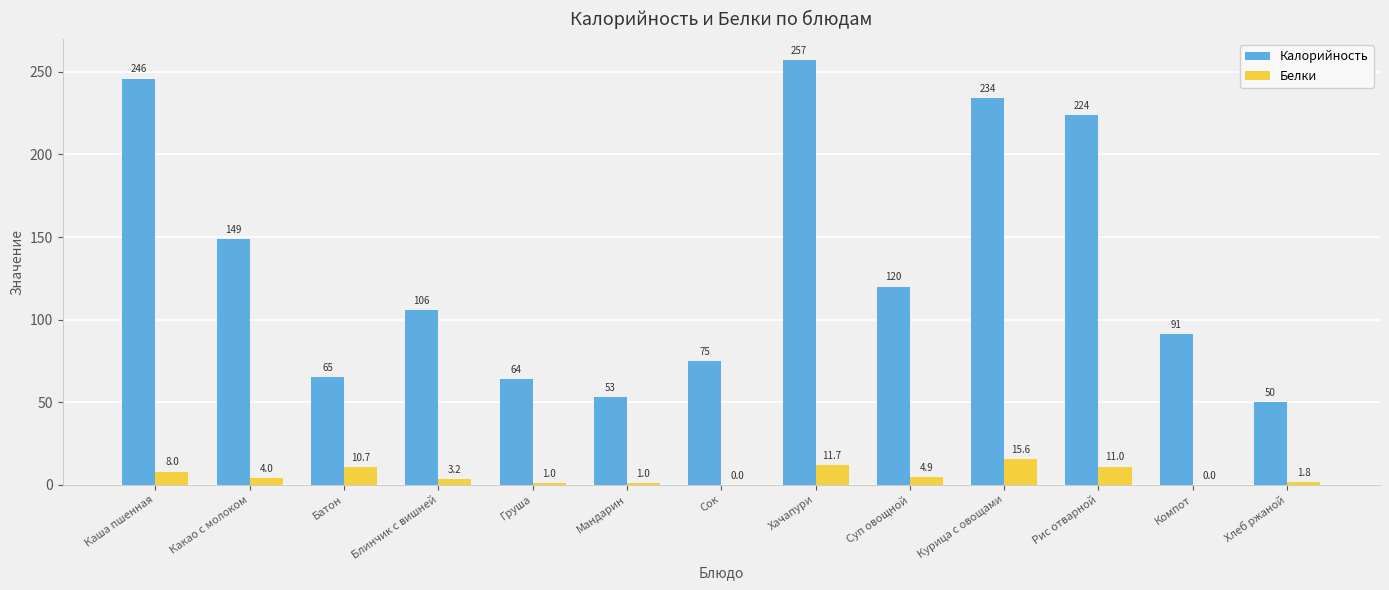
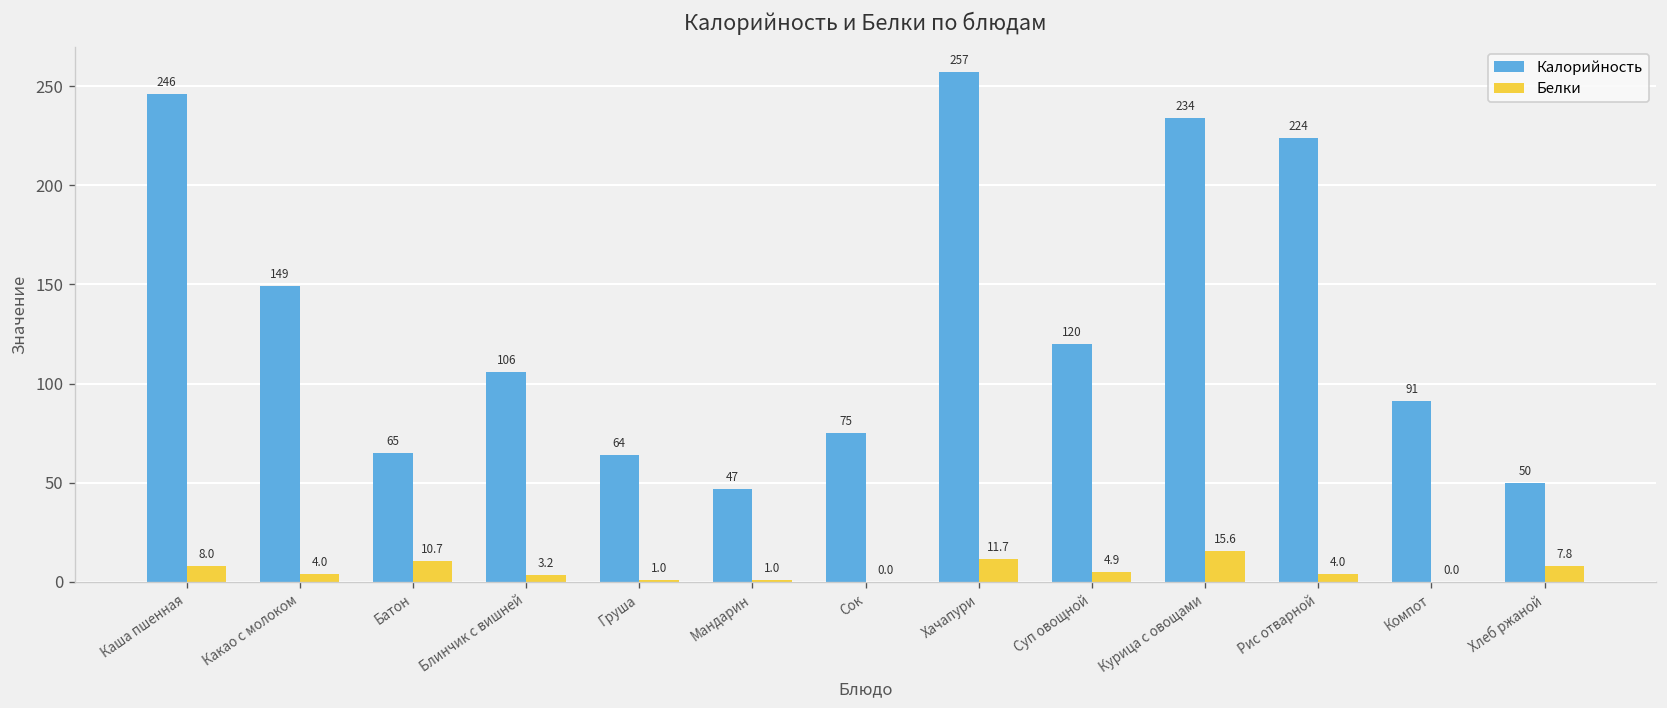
Калорийность, Мандарин: 53 -> 47
Белки, Рис отварной: 11.0 -> 4.0
Белки, Хлеб ржаной: 1.8 -> 7.8
